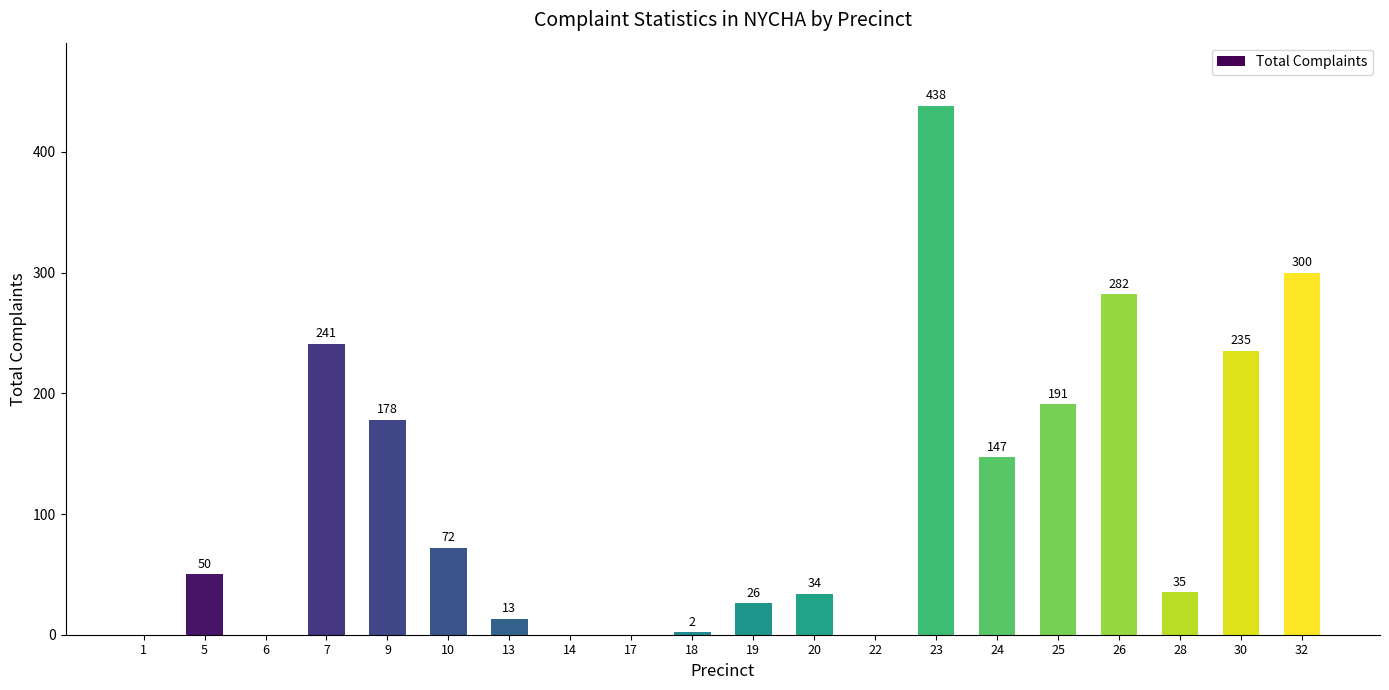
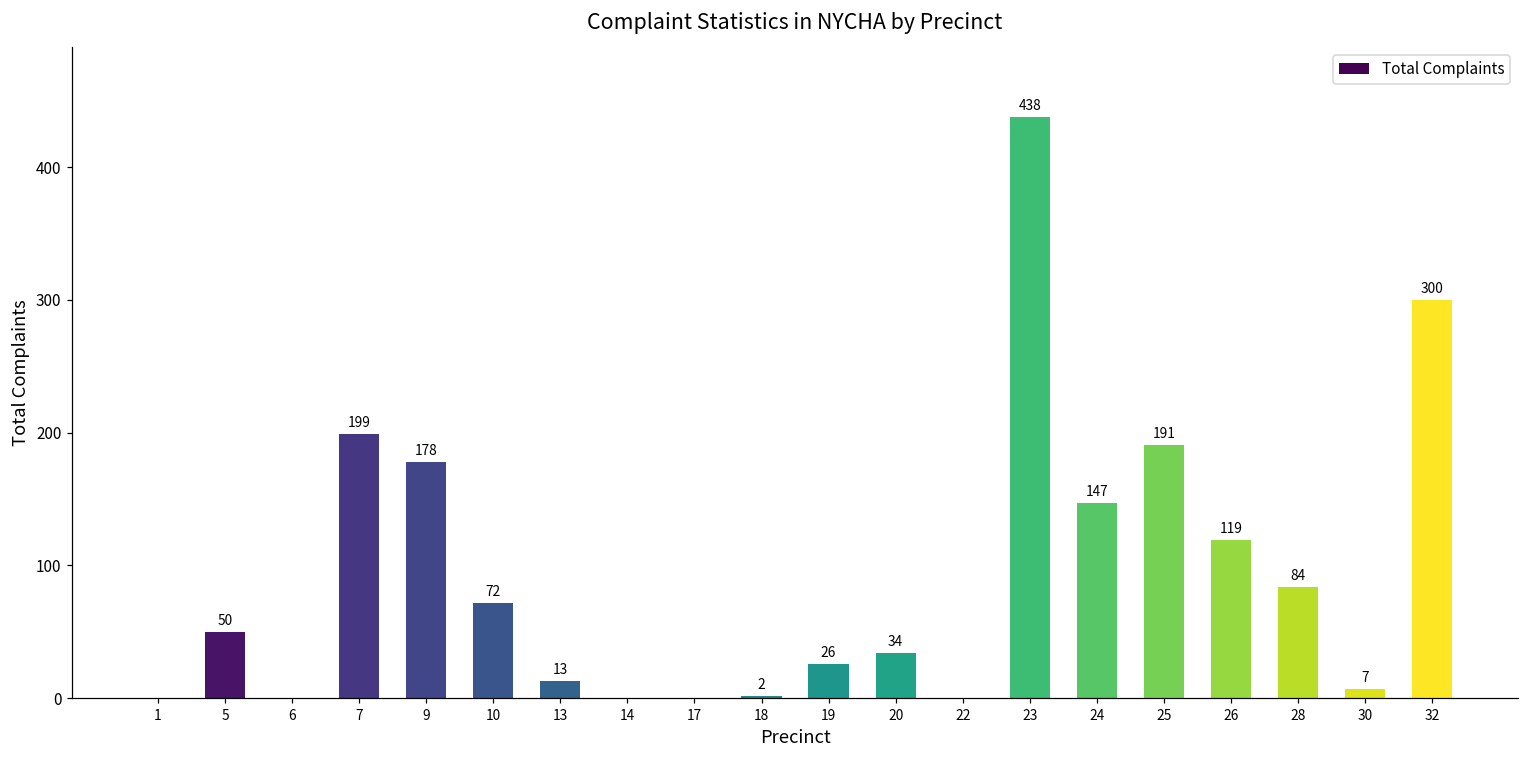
7: 241 -> 199
26: 282 -> 119
28: 35 -> 84
30: 235 -> 7
